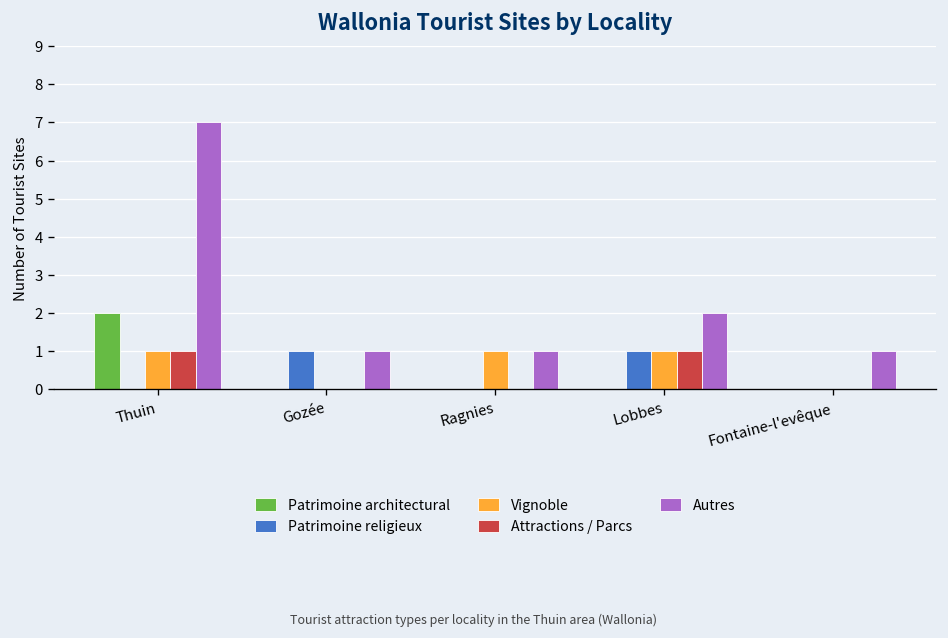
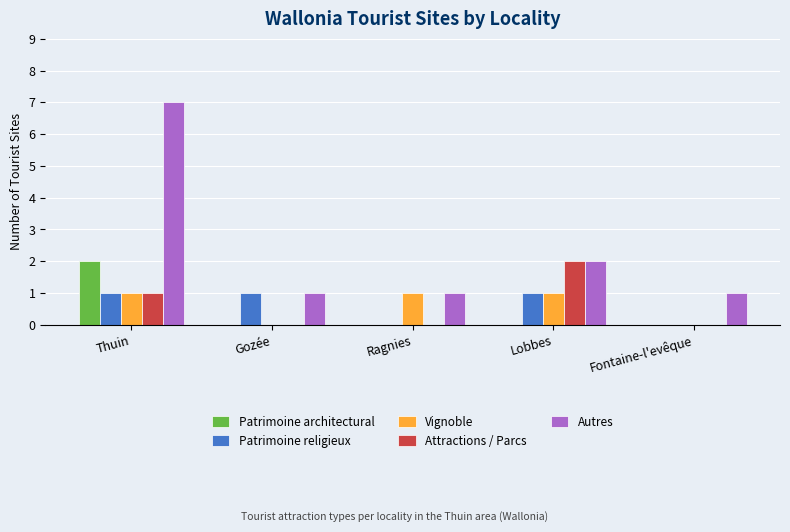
Patrimoine religieux, Thuin: 0 -> 1
Attractions / Parcs, Lobbes: 1 -> 2
